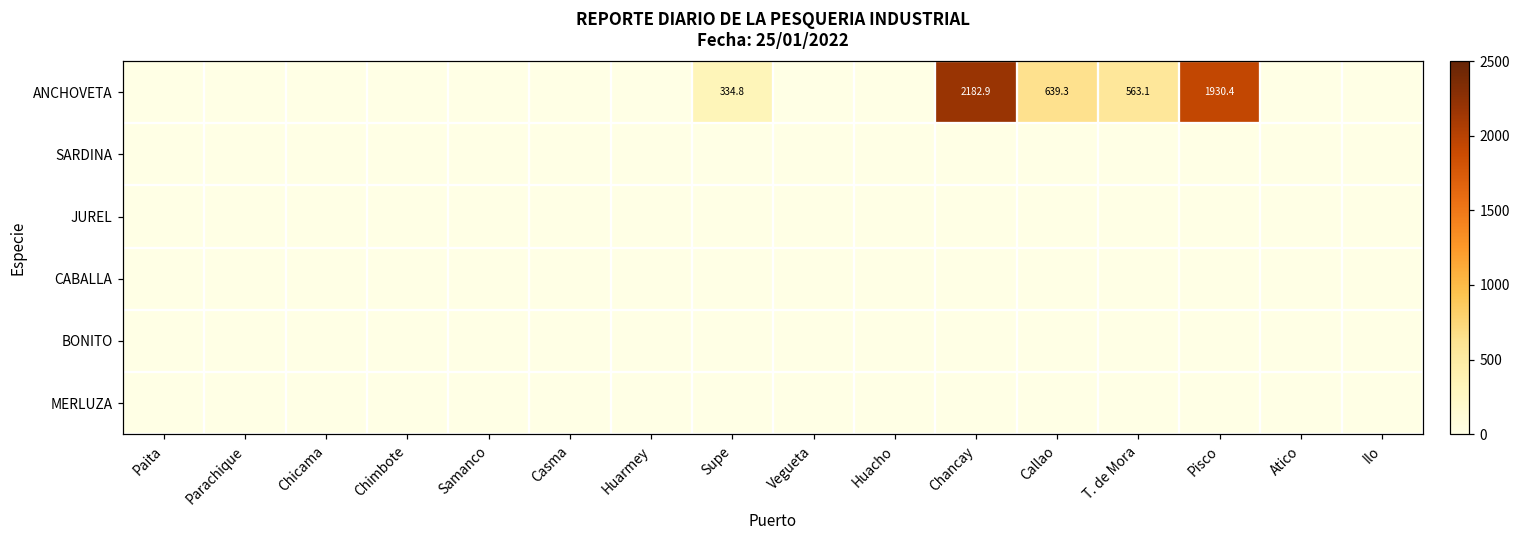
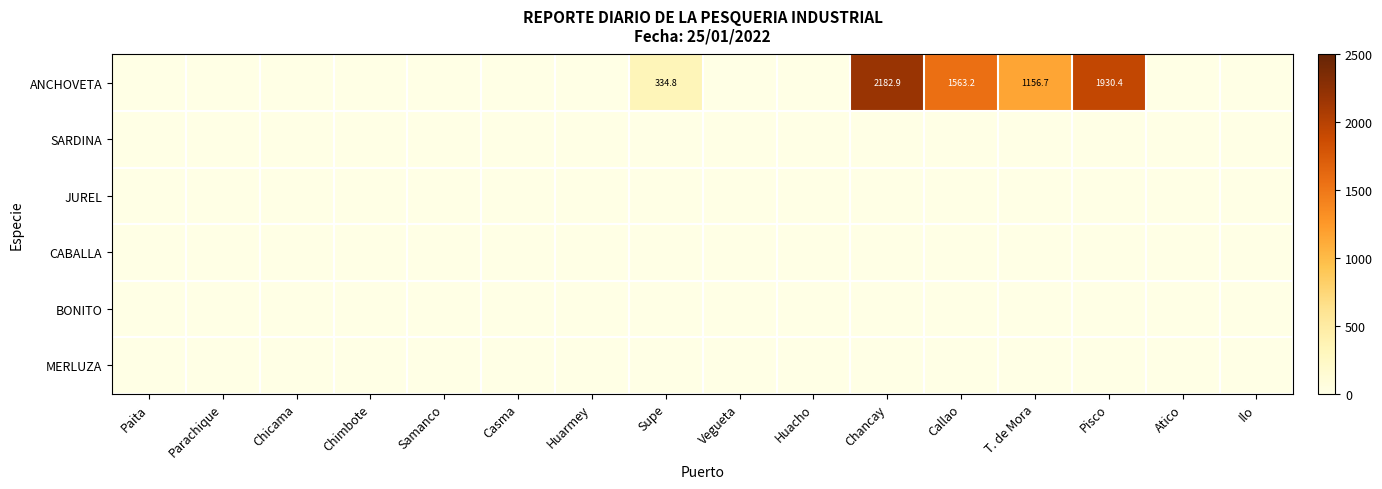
ANCHOVETA, Callao: 639.3 -> 1563.2
ANCHOVETA, T. de Mora: 563.1 -> 1156.7
